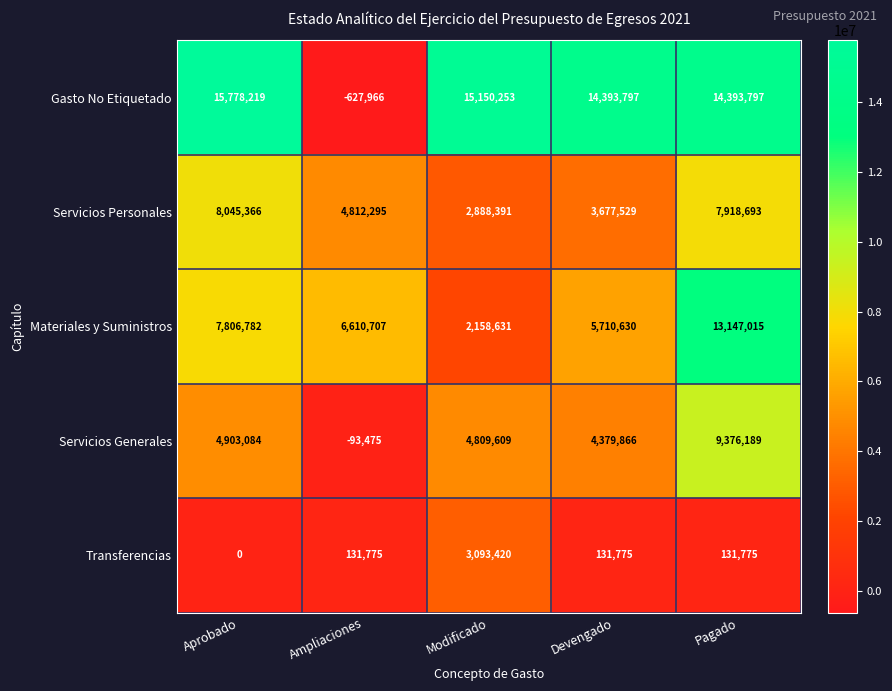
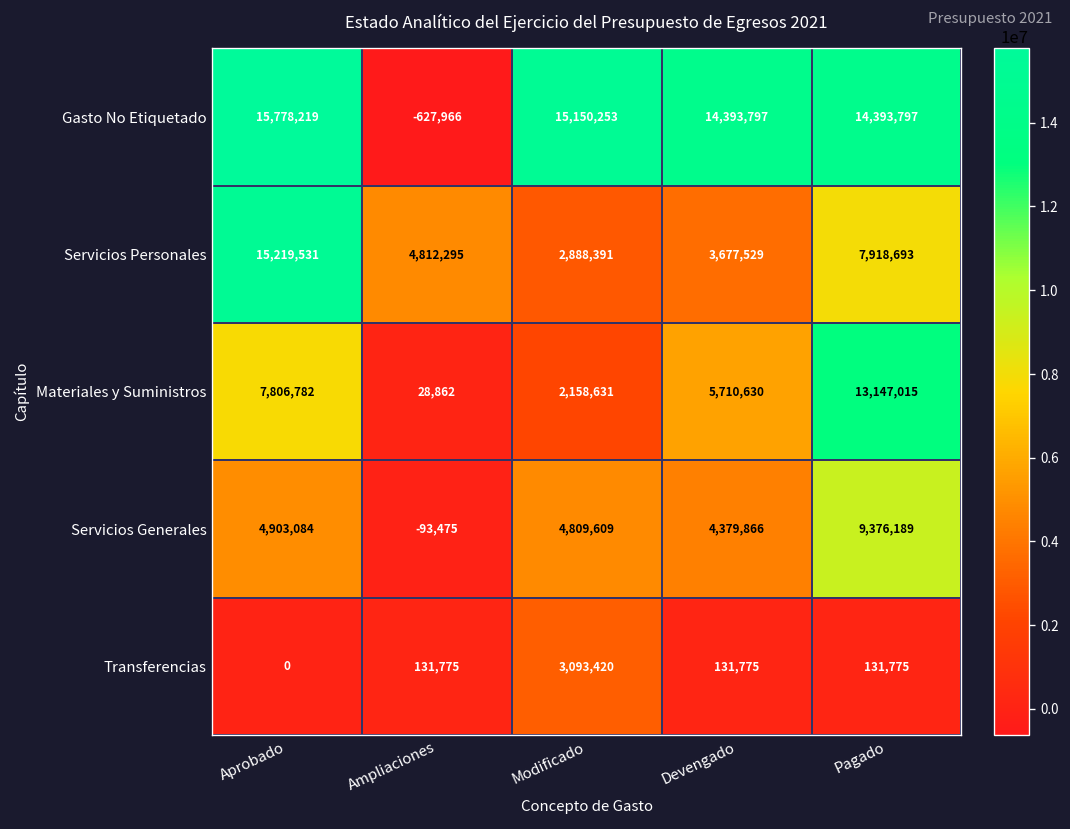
Servicios Personales, Aprobado: 8,045,366 -> 15,219,531
Materiales y Suministros, Ampliaciones: 6,610,707 -> 28,862
